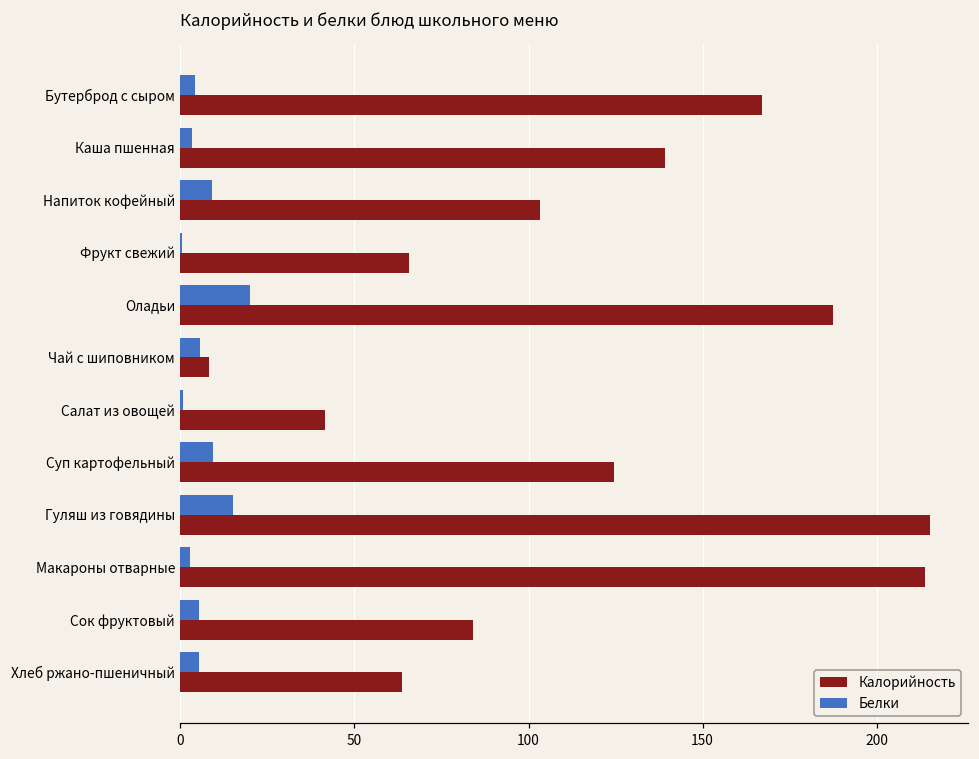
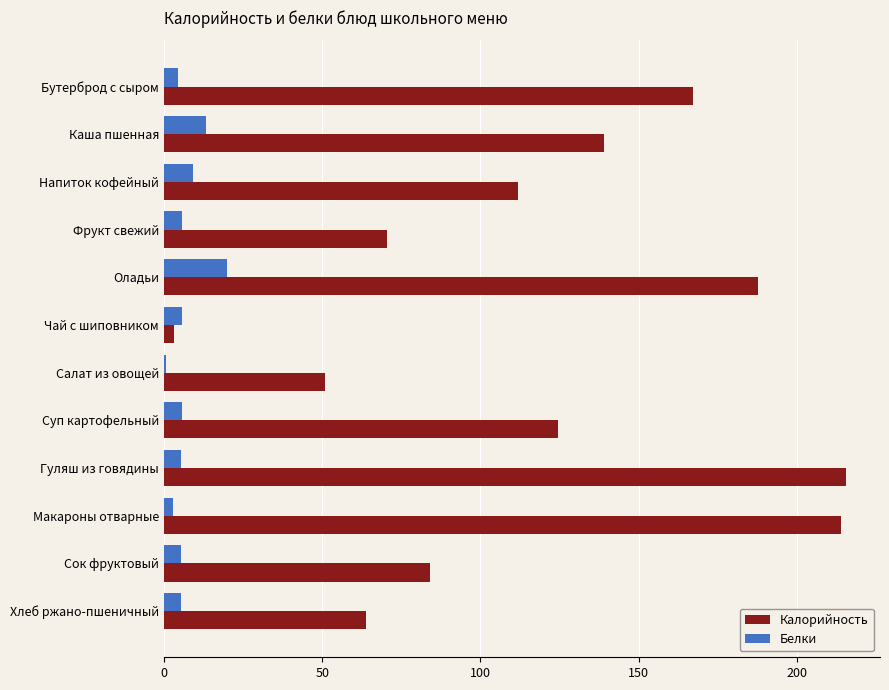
Белки, Каша пшенная: 3 -> 13
Калорийность, Напиток кофейный: 103 -> 112
Белки, Фрукт свежий: 1 -> 6
Калорийность, Фрукт свежий: 66 -> 71
Калорийность, Чай с шиповником: 8 -> 3
Калорийность, Салат из овощей: 42 -> 51
Белки, Суп картофельный: 9 -> 6
Белки, Гуляш из говядины: 15 -> 5
